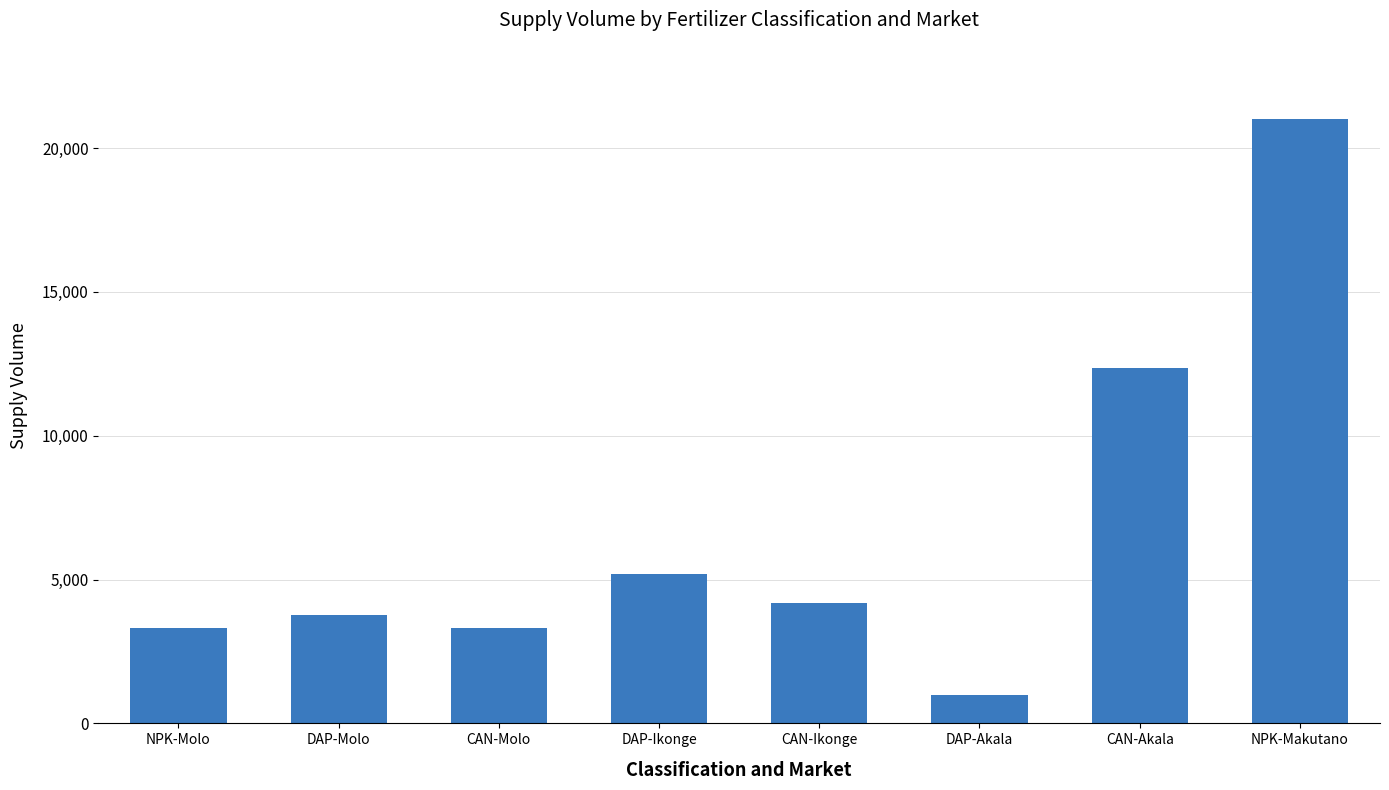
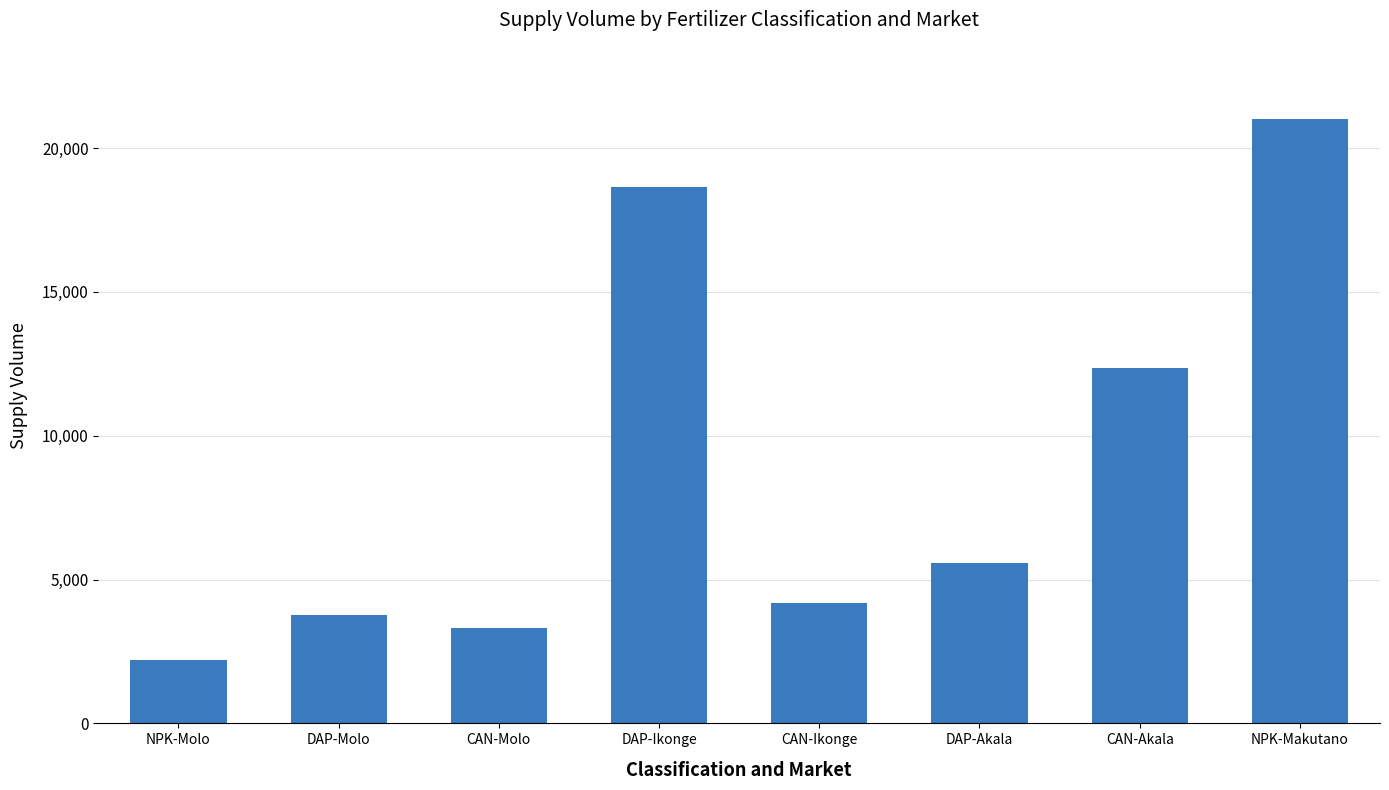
NPK-Molo: 3,300 -> 2,200
DAP-Ikonge: 5,200 -> 18,700
DAP-Akala: 1,000 -> 5,600
